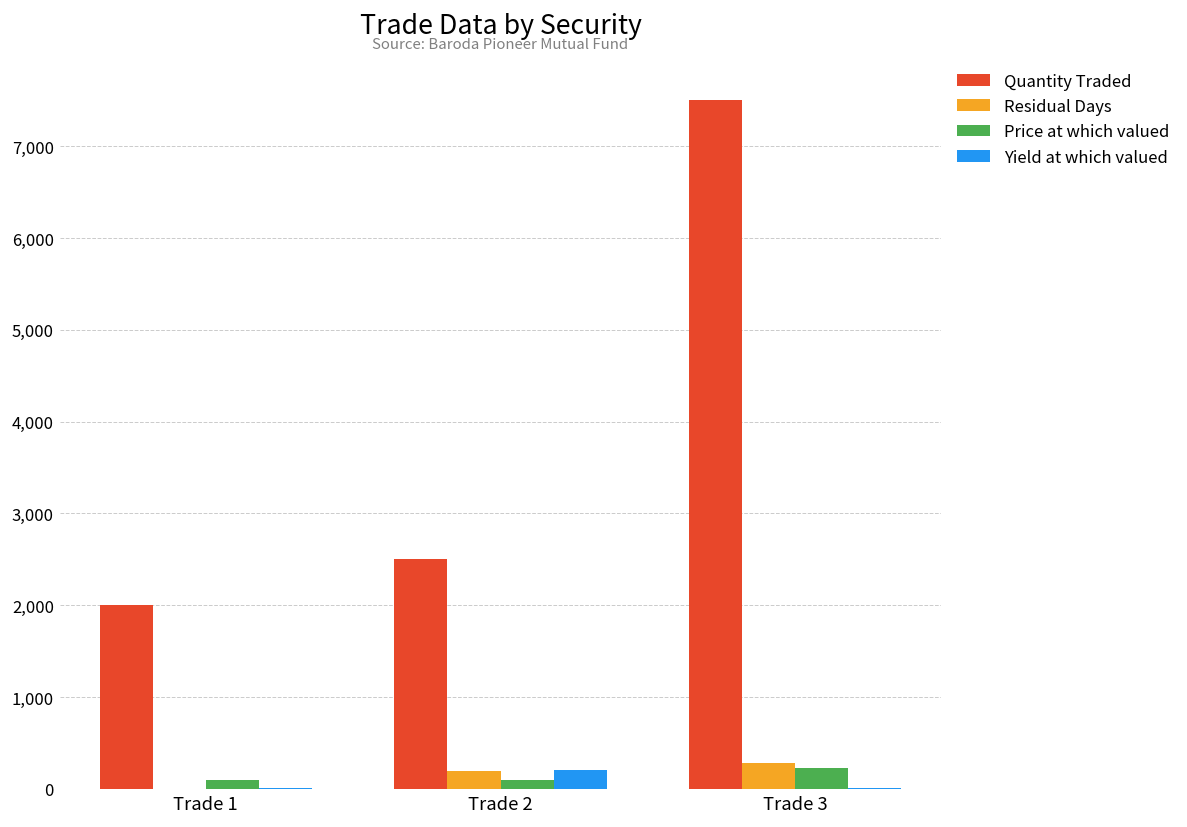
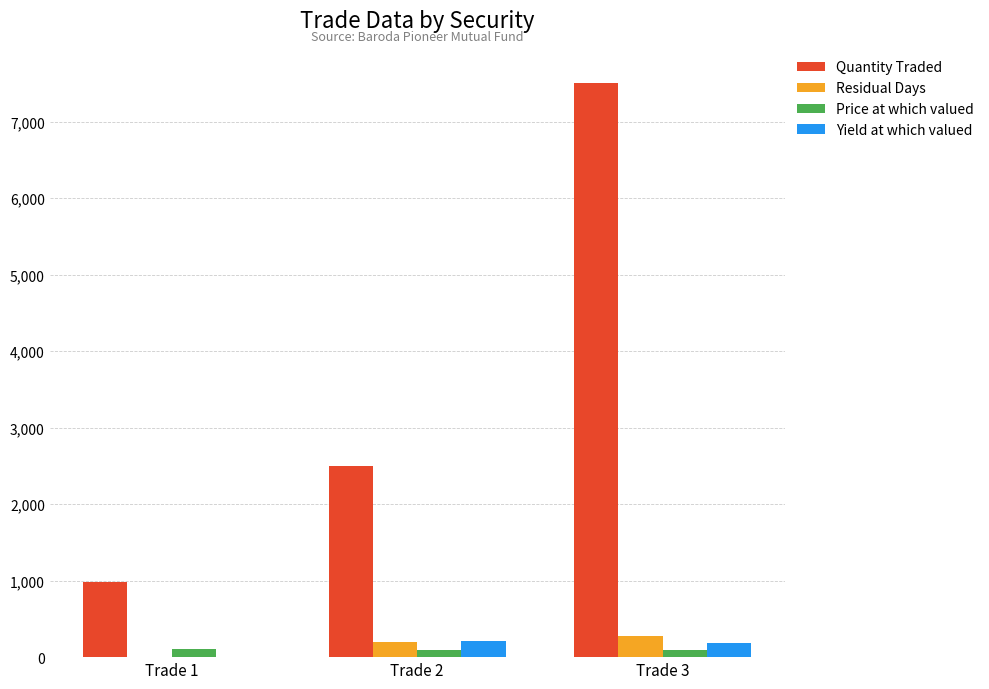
Quantity Traded, Trade 1: 2,000 -> 1,000
Price at which valued, Trade 3: 200 -> 100
Yield at which valued, Trade 3: 0 -> 200
